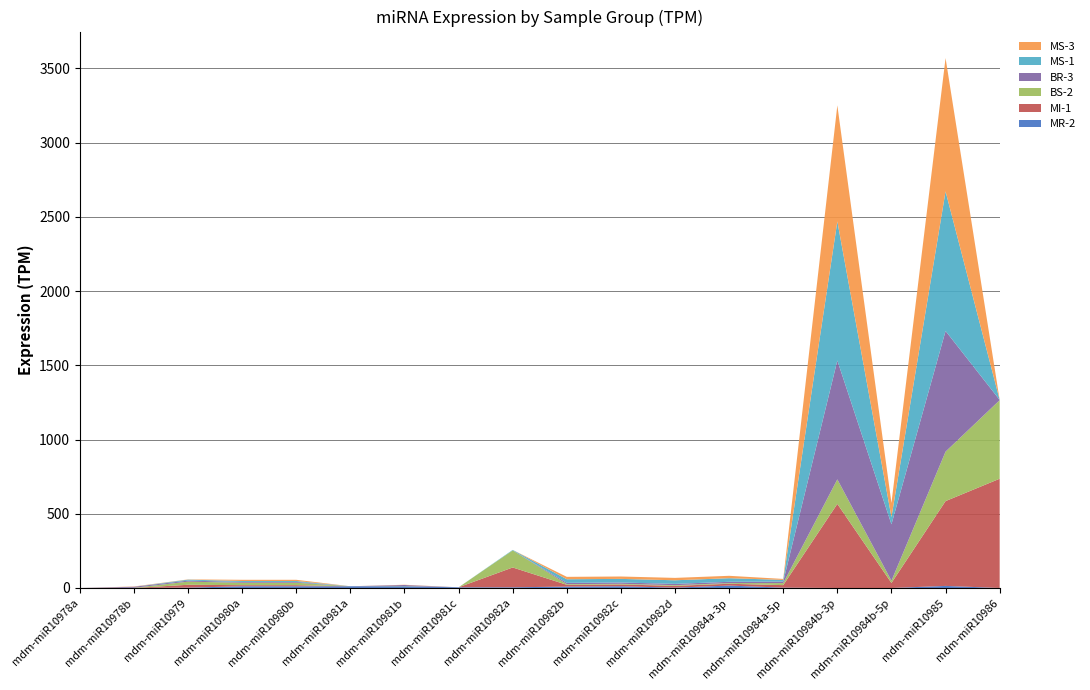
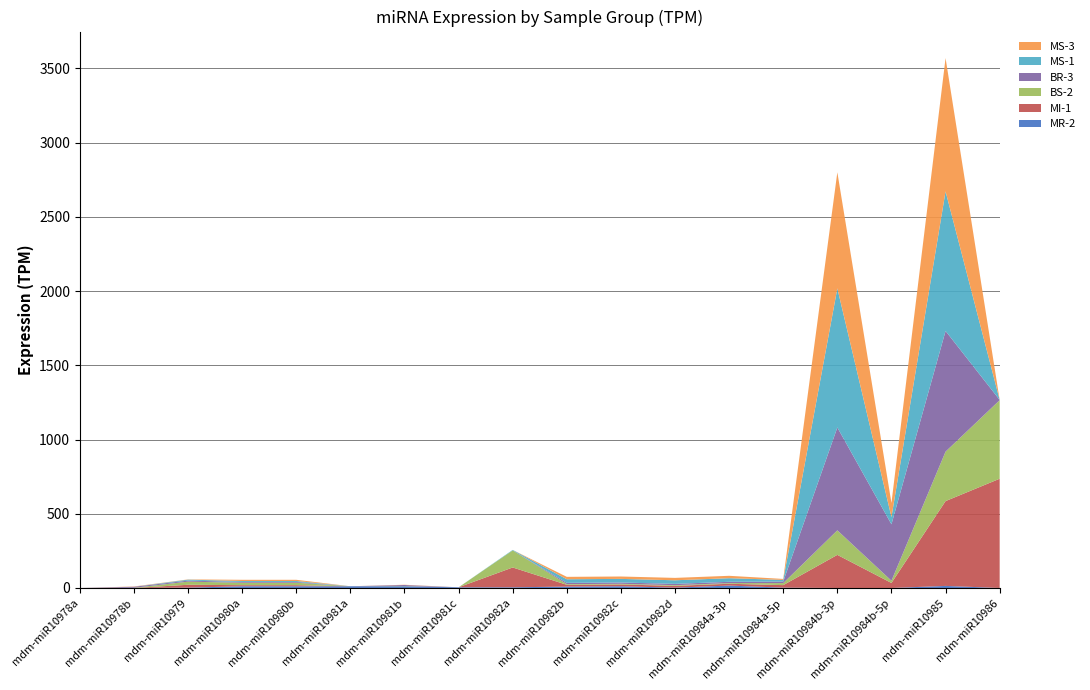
MI-1, mdm-miR10984b-3p: 570 -> 220
BR-3, mdm-miR10984b-3p: 800 -> 690
